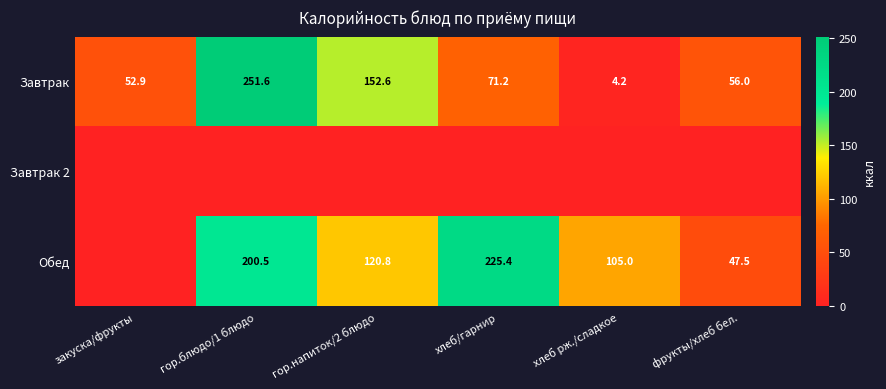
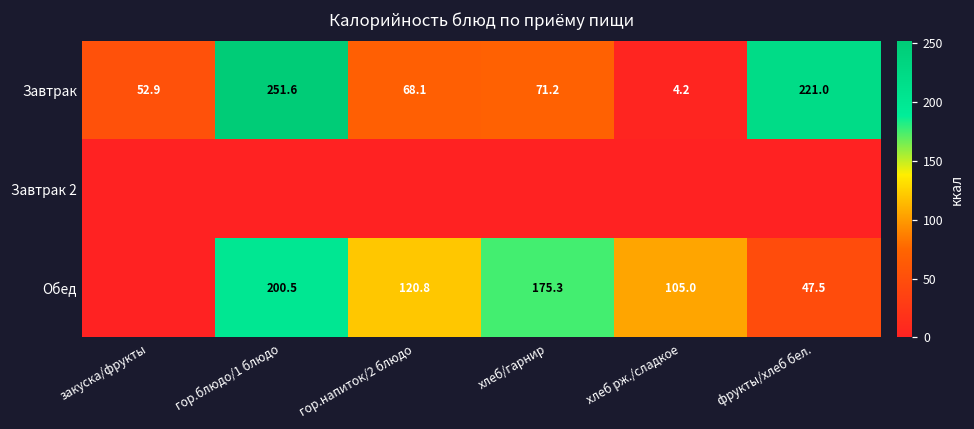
Завтрак, гор.напиток/2 блюдо: 152.6 -> 68.1
Завтрак, фрукты/хлеб бел.: 56.0 -> 221.0
Обед, хлеб/гарнир: 225.4 -> 175.3
